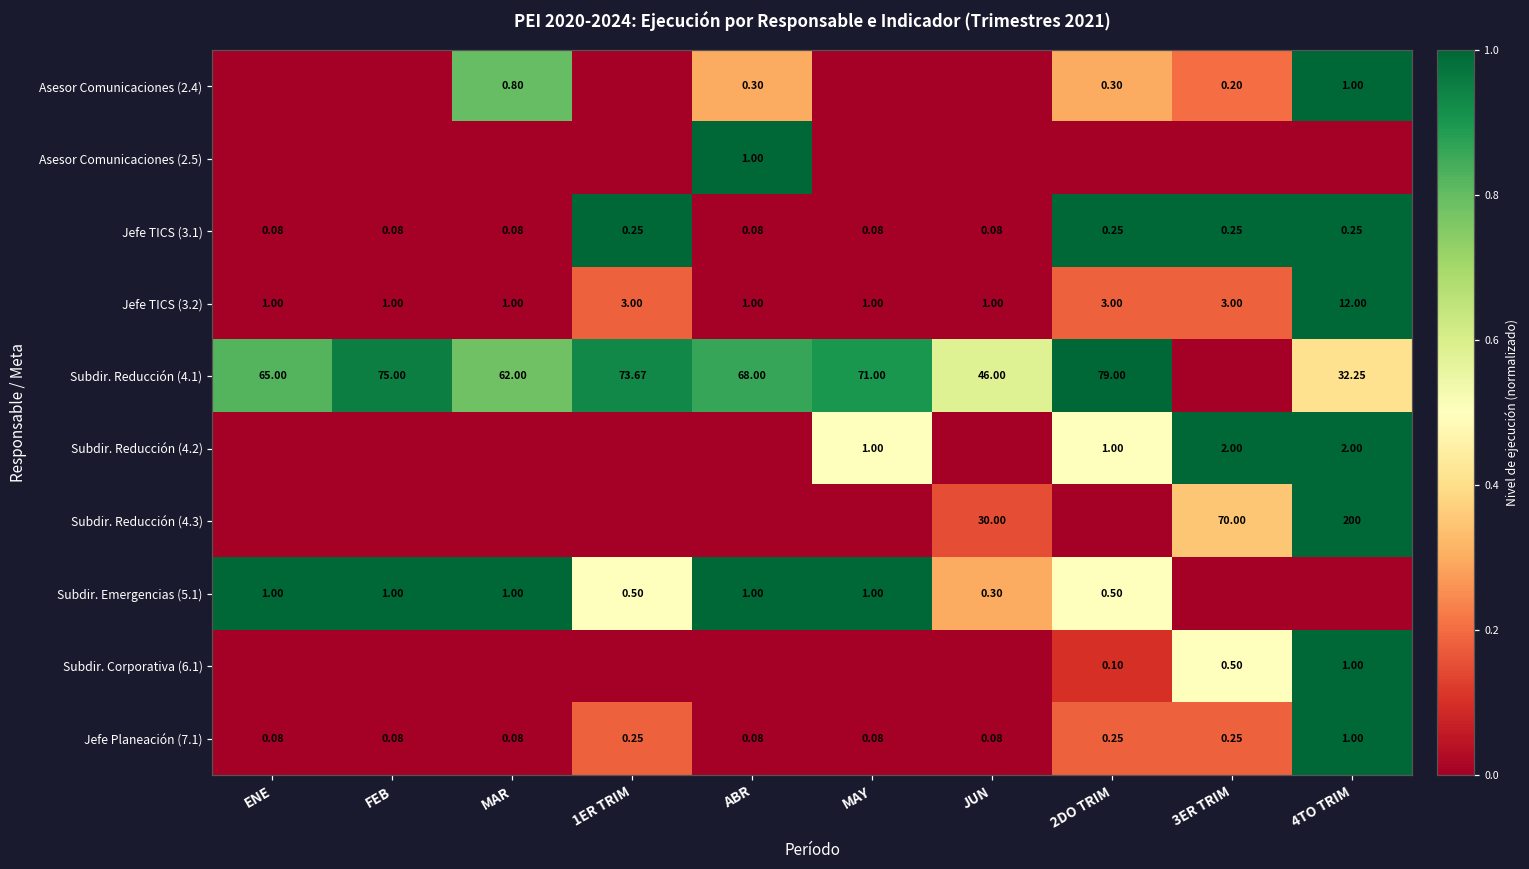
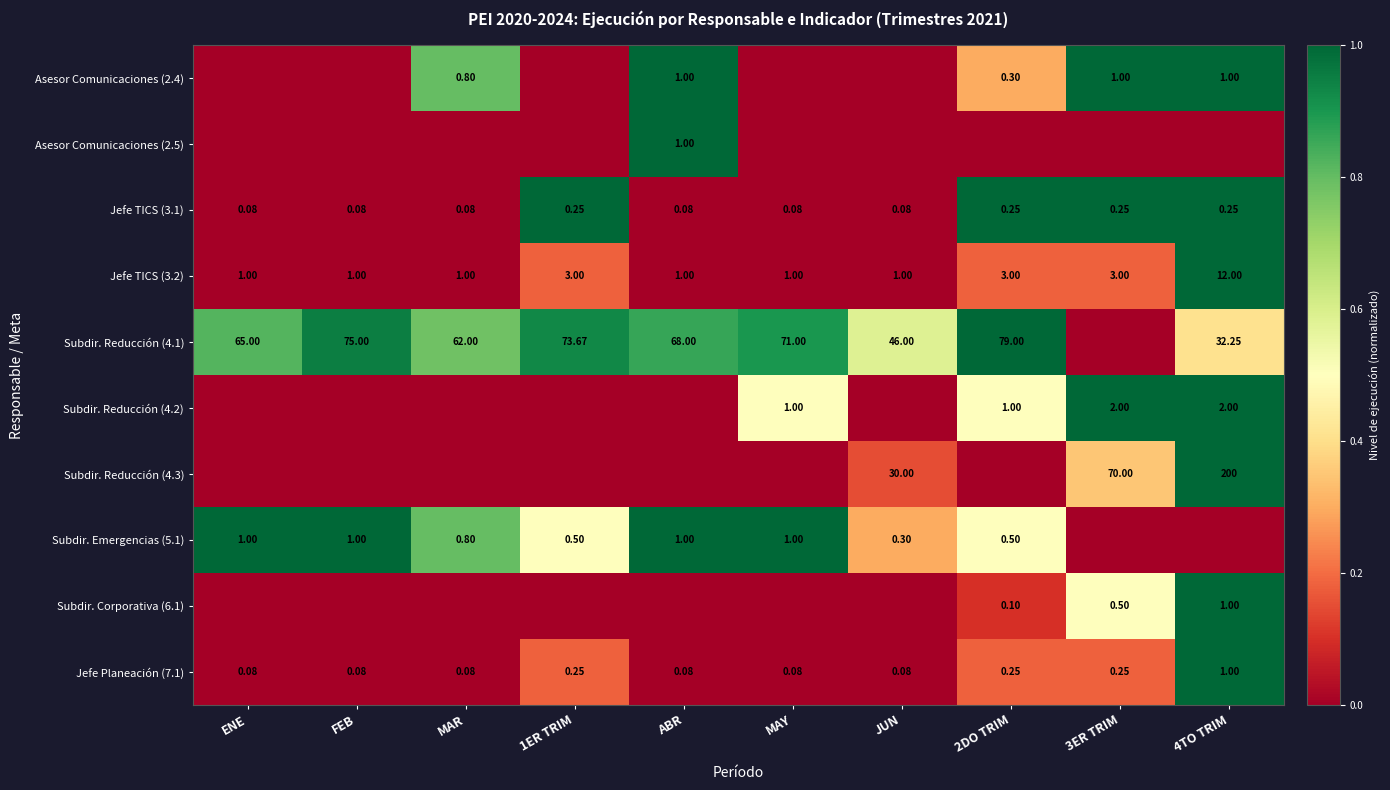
Asesor Comunicaciones (2.4), ABR: 0.30 -> 1.00
Asesor Comunicaciones (2.4), 3ER TRIM: 0.20 -> 1.00
Subdir. Emergencias (5.1), MAR: 1.00 -> 0.80
